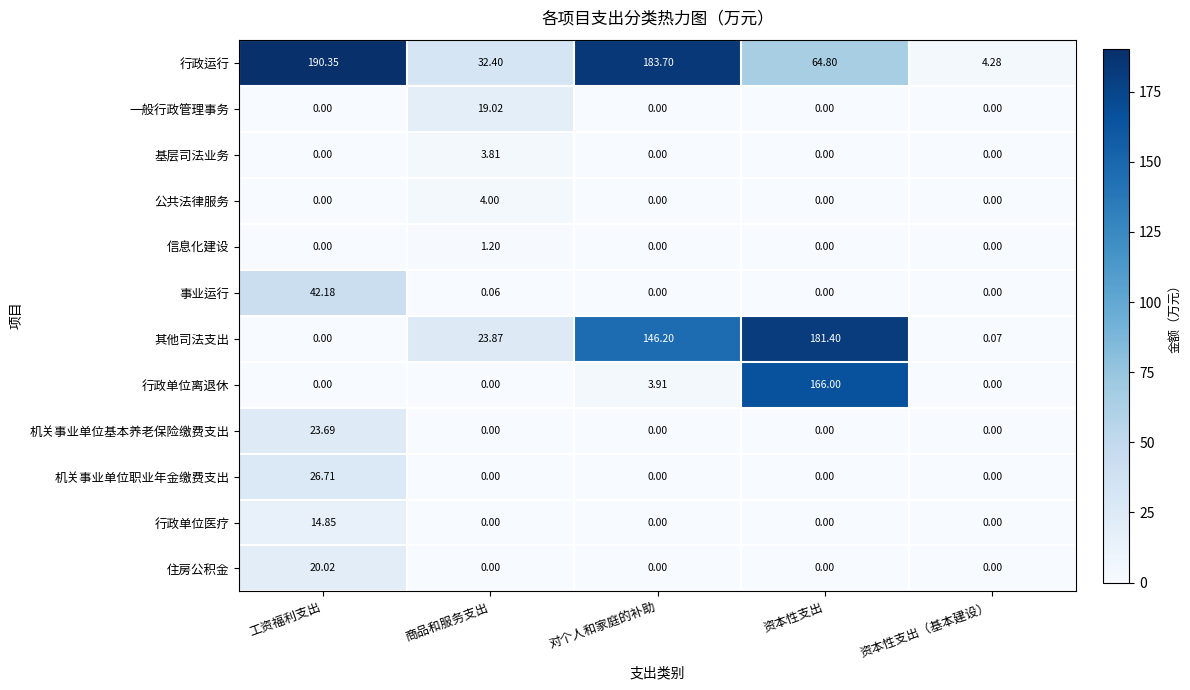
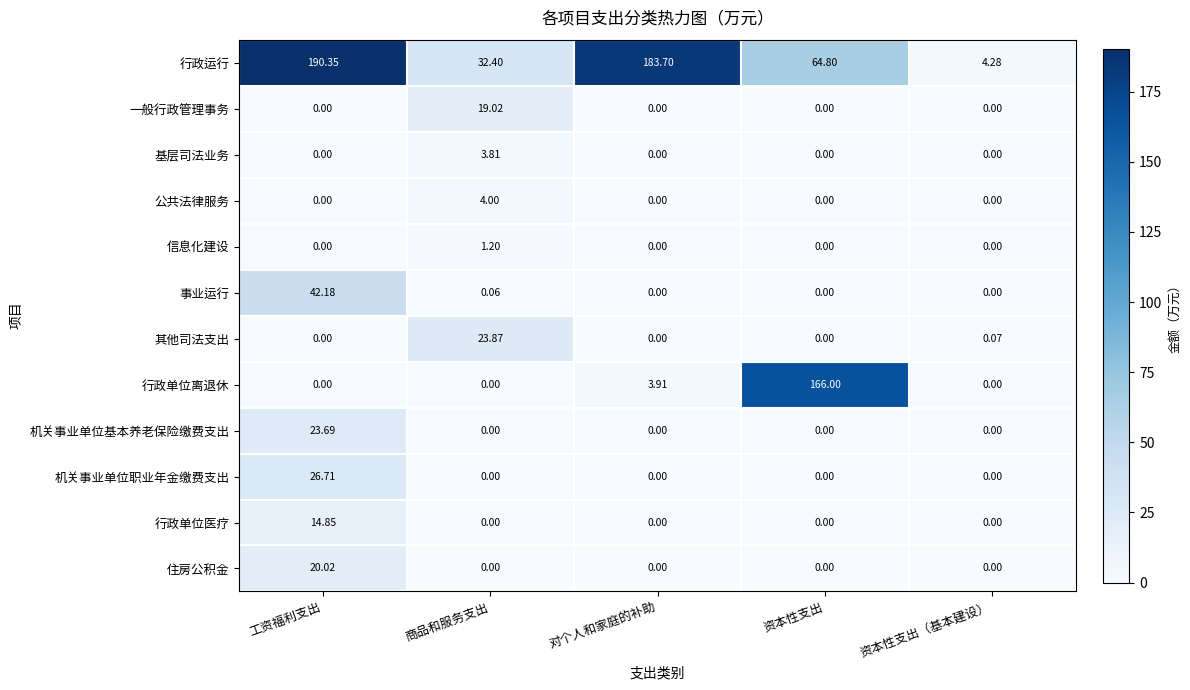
其他司法支出, 对个人和家庭的补助: 146.20 -> 0.00
其他司法支出, 资本性支出: 181.40 -> 0.00
